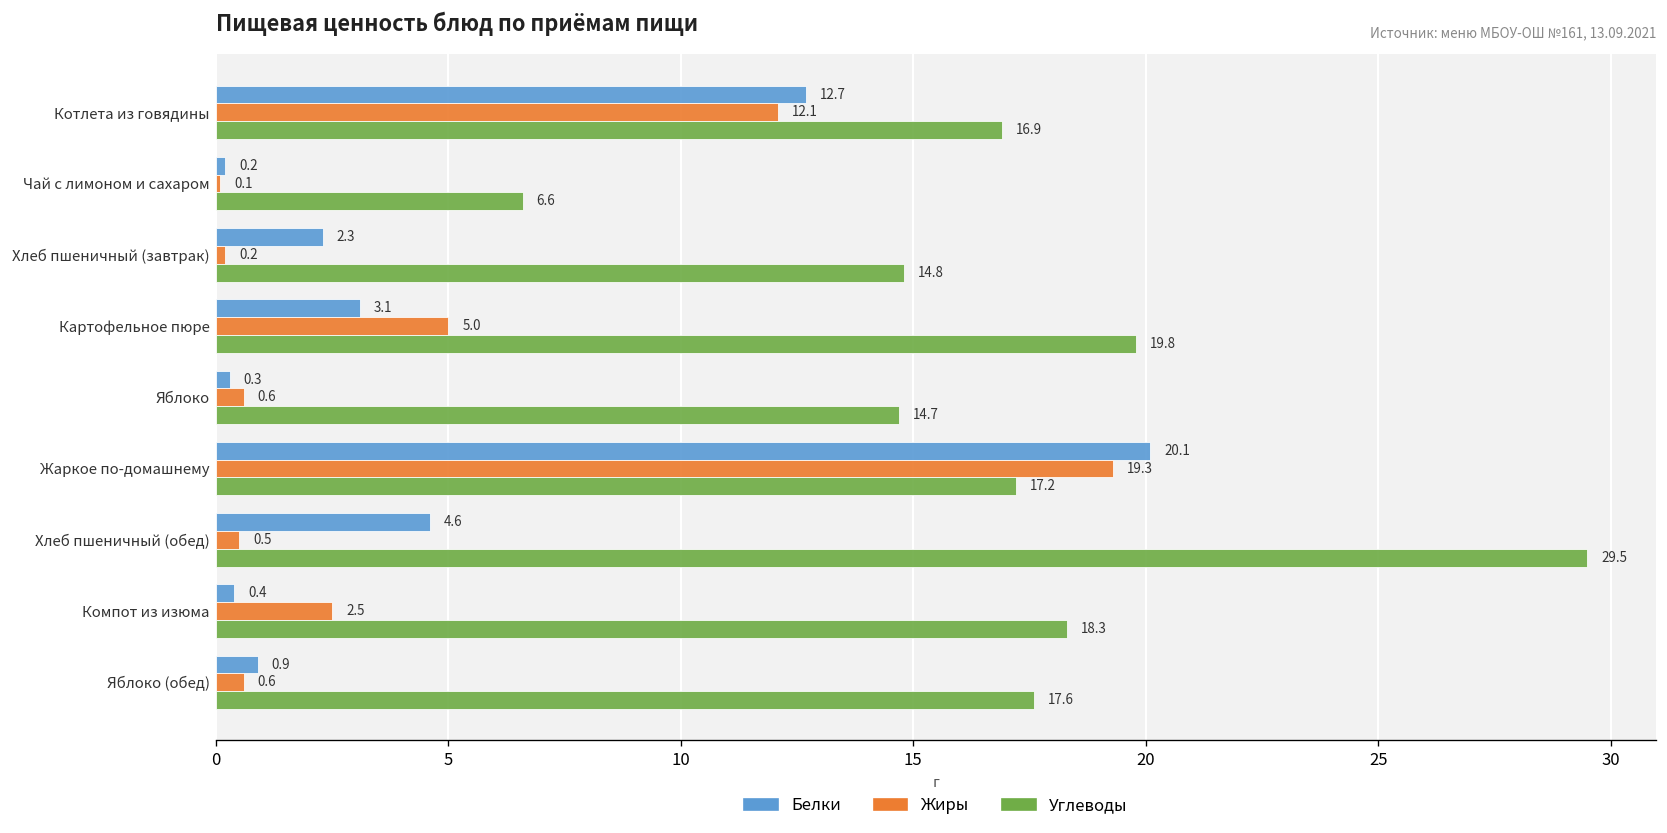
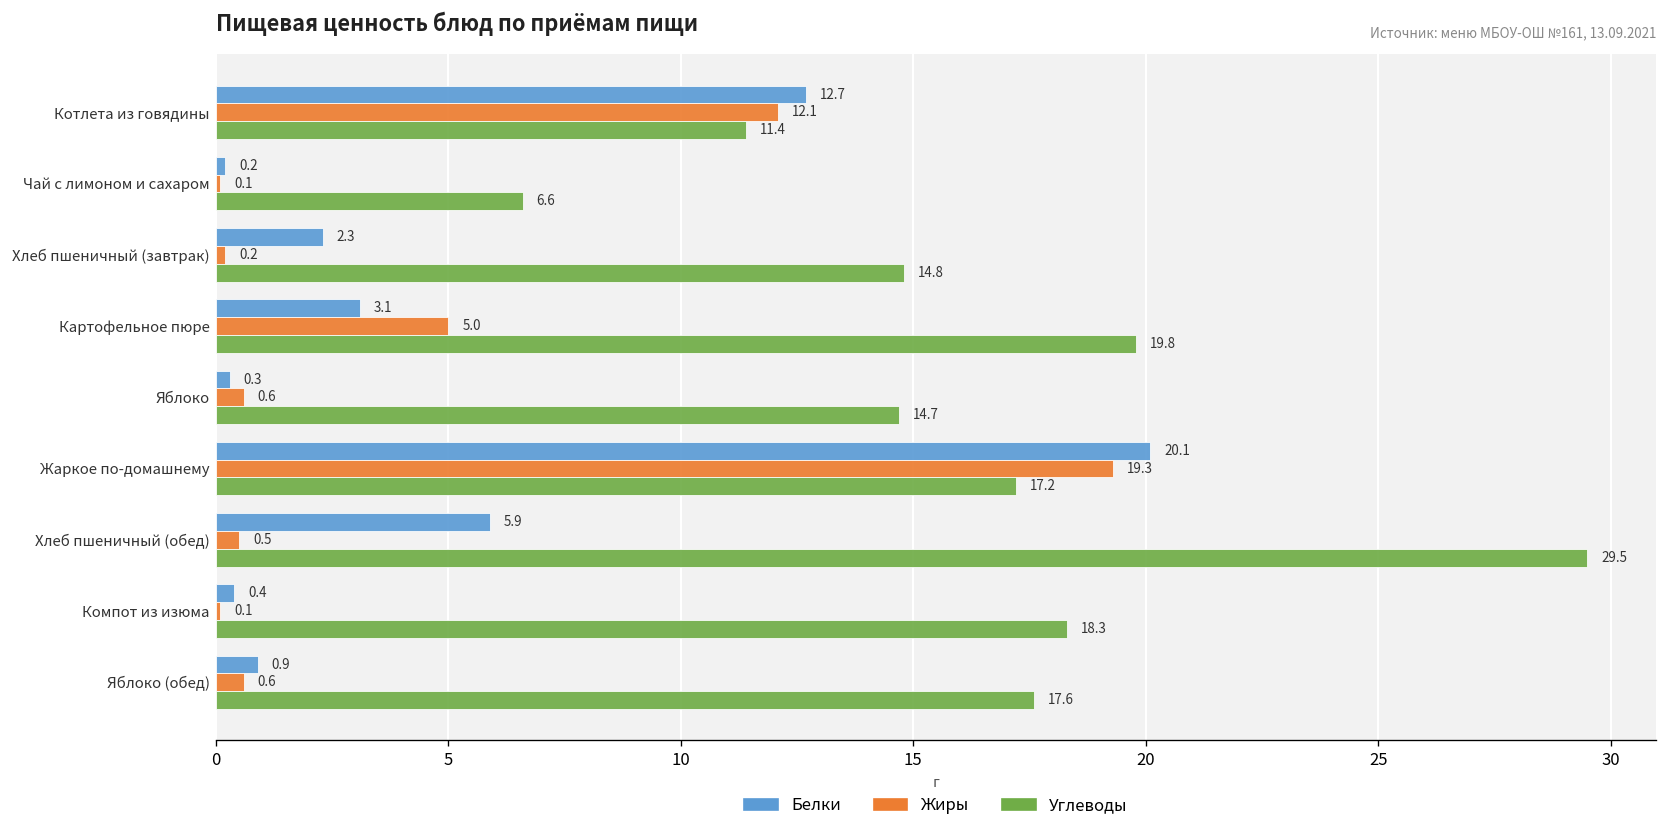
Углеводы, Котлета из говядины: 16.9 -> 11.4
Белки, Хлеб пшеничный (обед): 4.6 -> 5.9
Жиры, Компот из изюма: 2.5 -> 0.1
